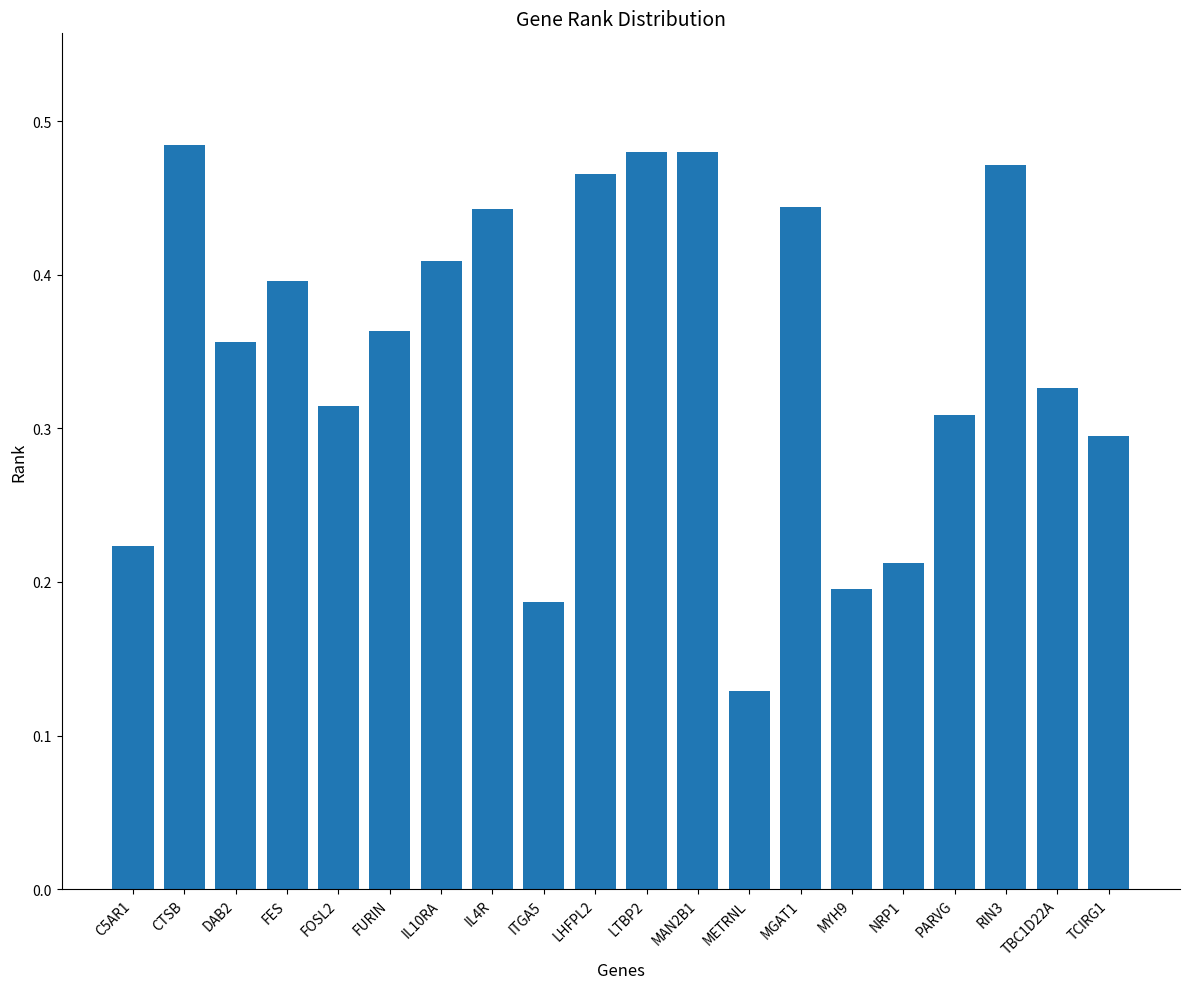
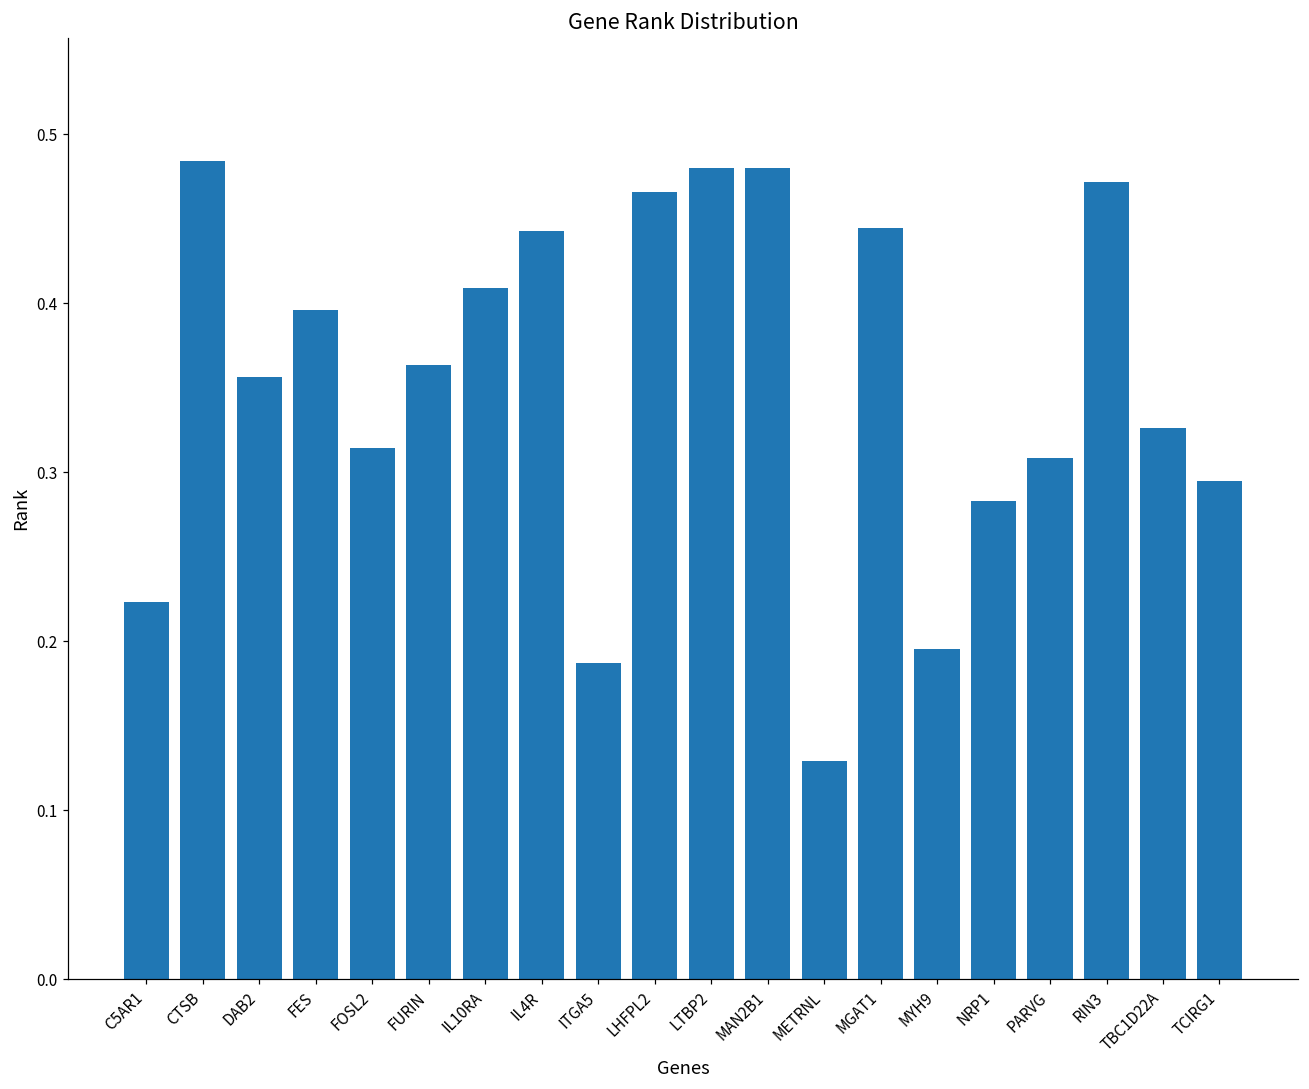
NRP1: 0.212 -> 0.283
